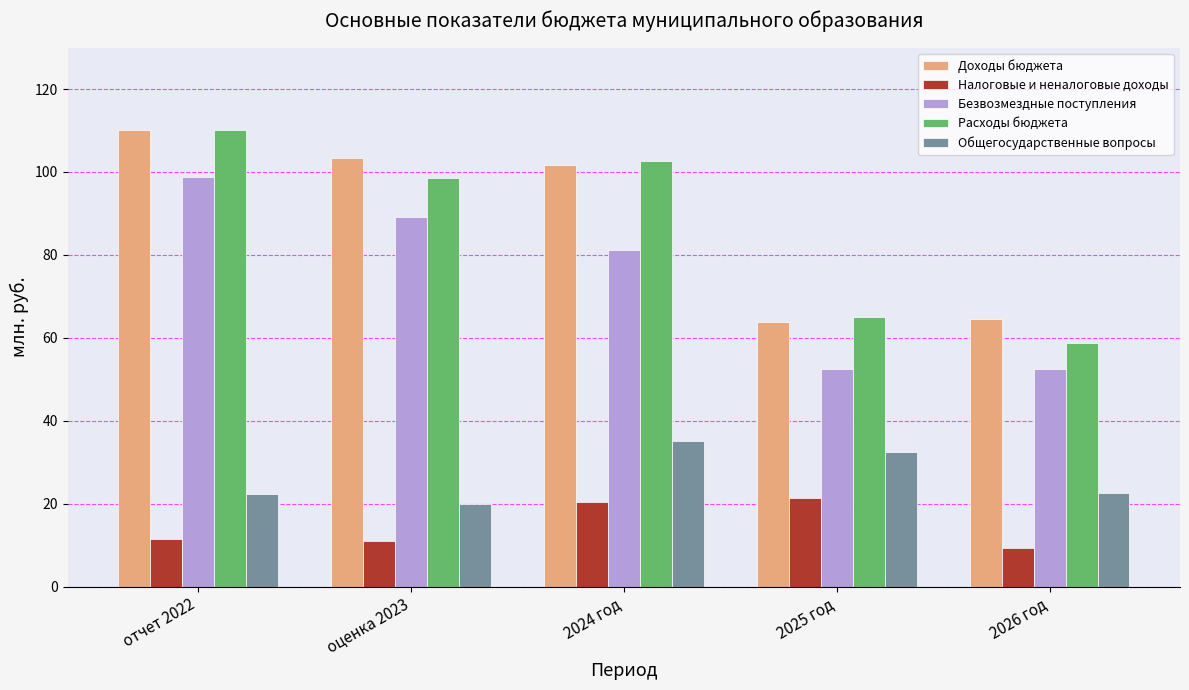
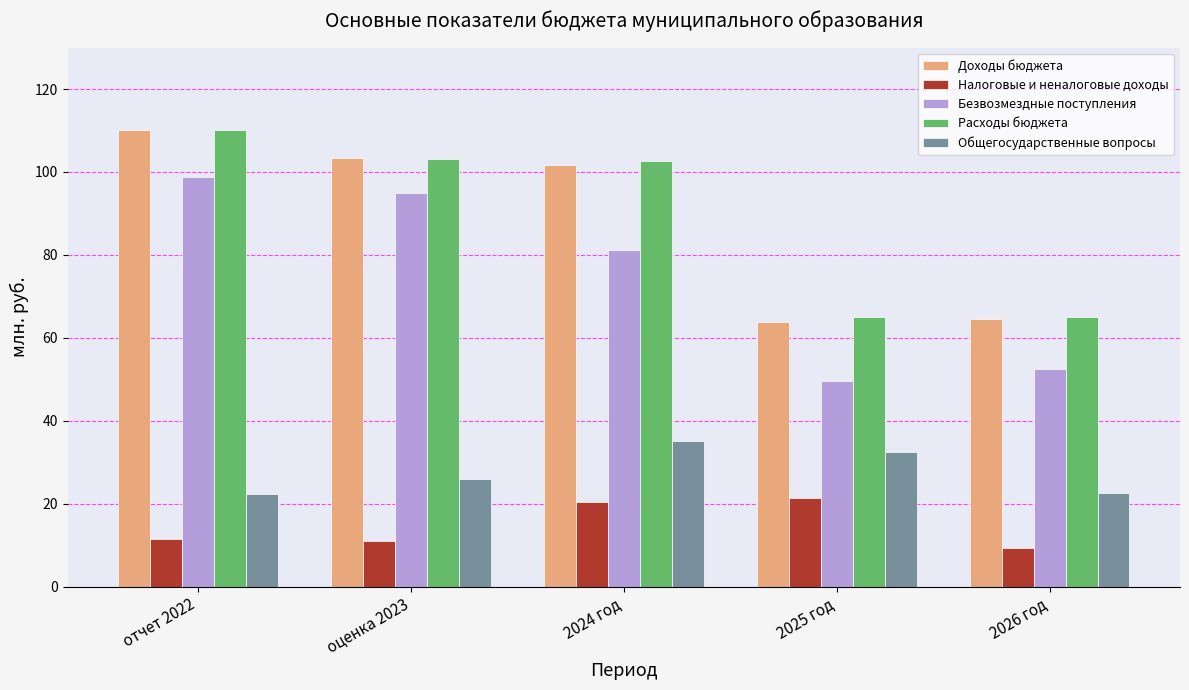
Безвозмездные поступления, оценка 2023: 89 -> 95
Расходы бюджета, оценка 2023: 99 -> 103
Общегосударственные вопросы, оценка 2023: 20 -> 26
Безвозмездные поступления, 2025 год: 52 -> 50
Расходы бюджета, 2026 год: 59 -> 65
